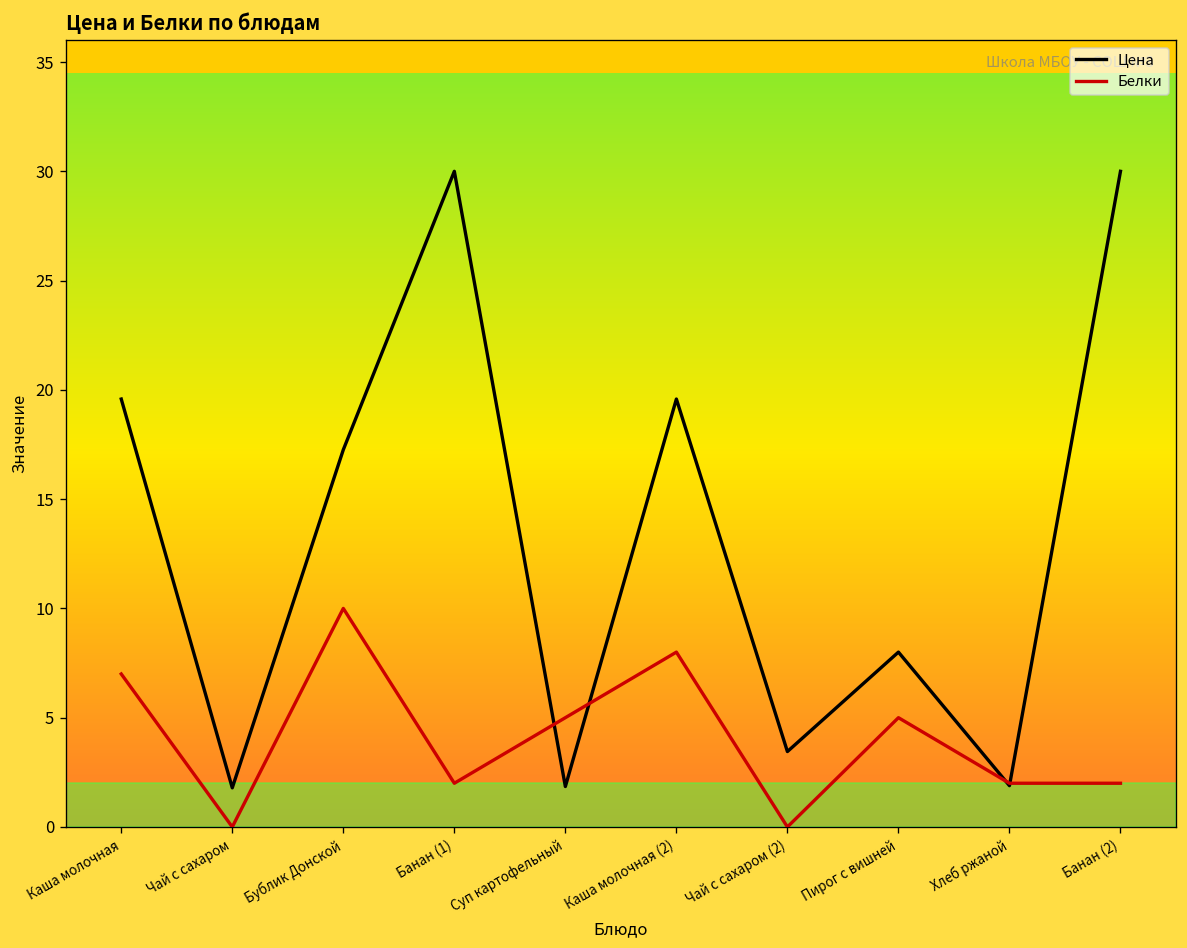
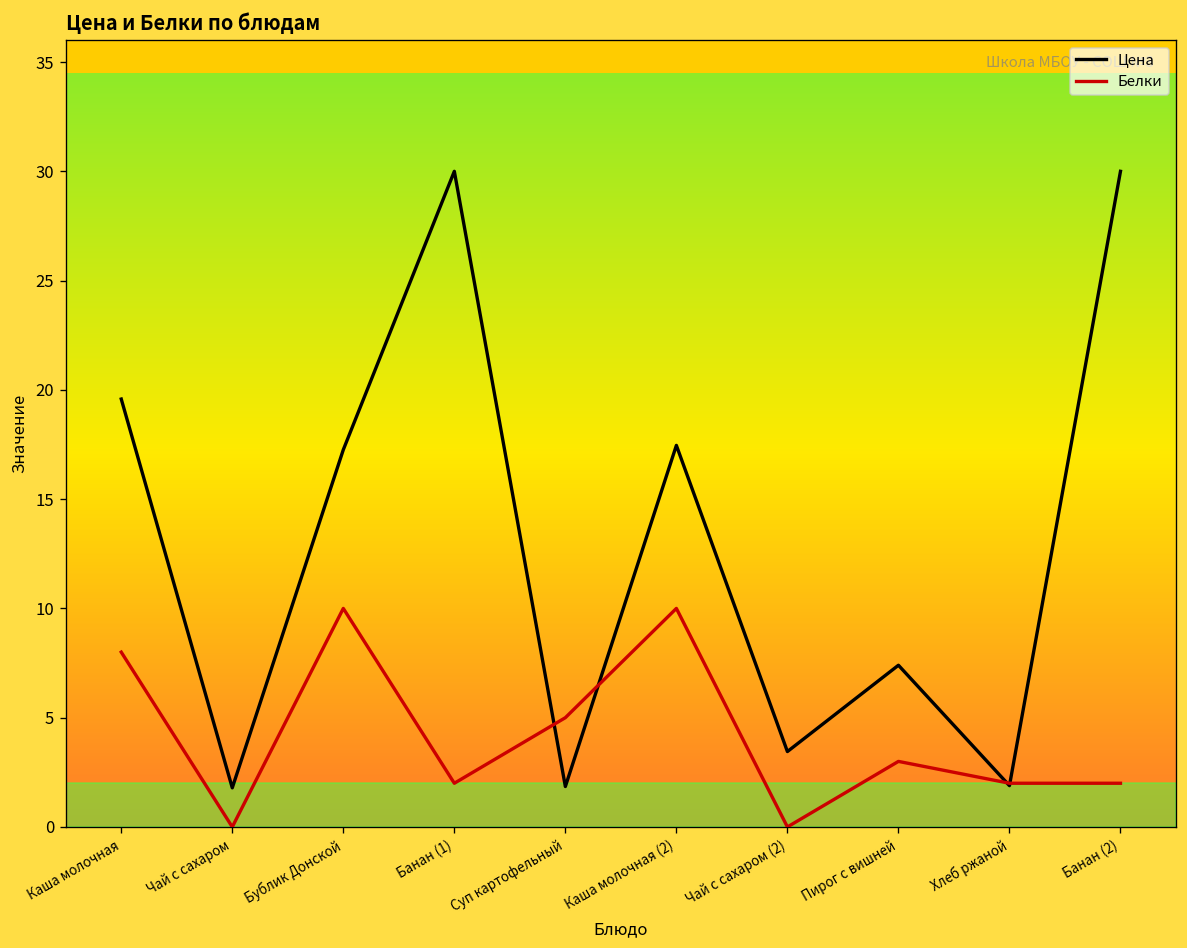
Белки, Каша молочная: 7 -> 8
Цена, Каша молочная (2): 19.6 -> 17.5
Белки, Каша молочная (2): 8 -> 10
Цена, Пирог с вишней: 8.0 -> 7.4
Белки, Пирог с вишней: 5 -> 3
